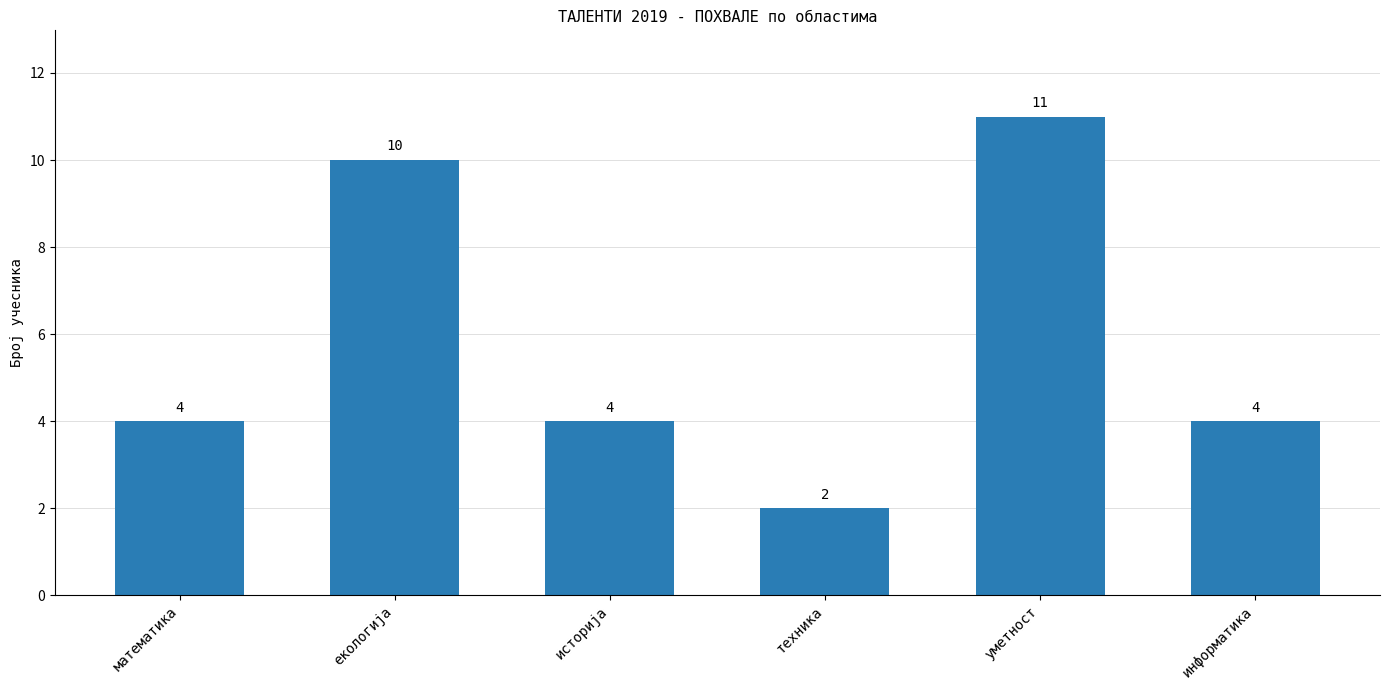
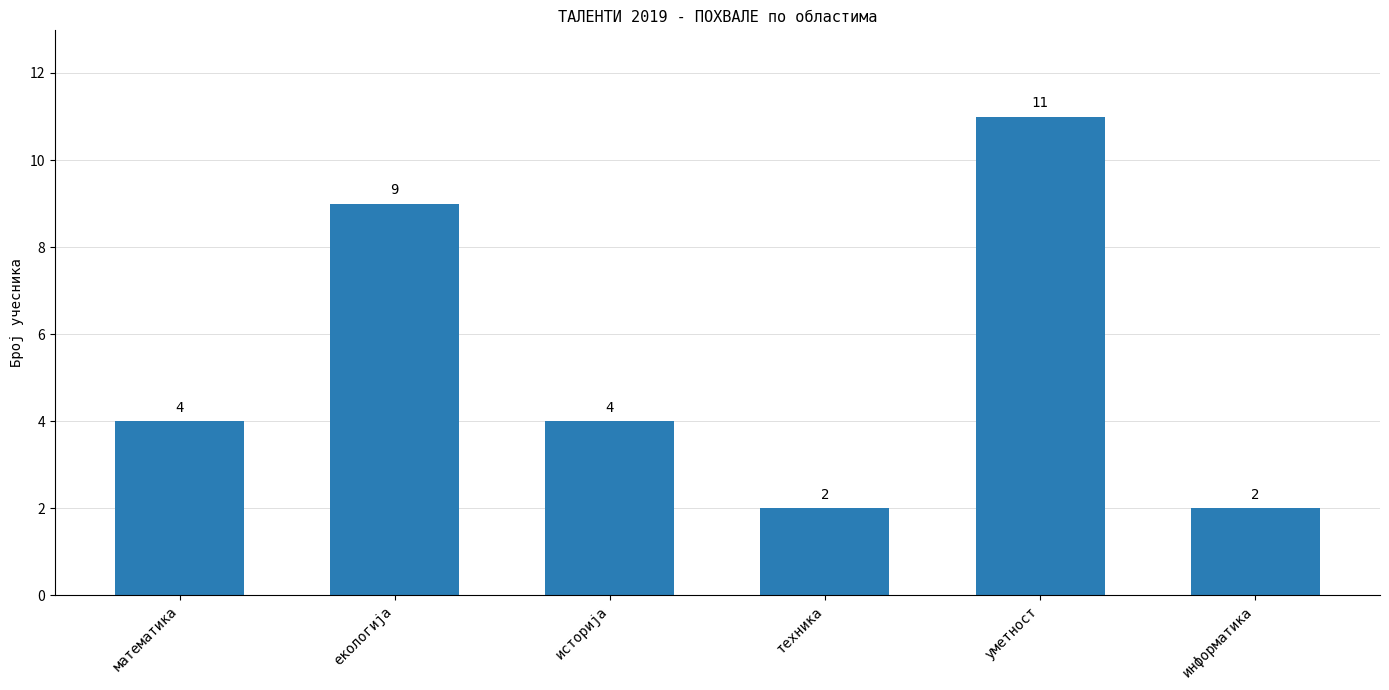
екологија: 10 -> 9
информатика: 4 -> 2
